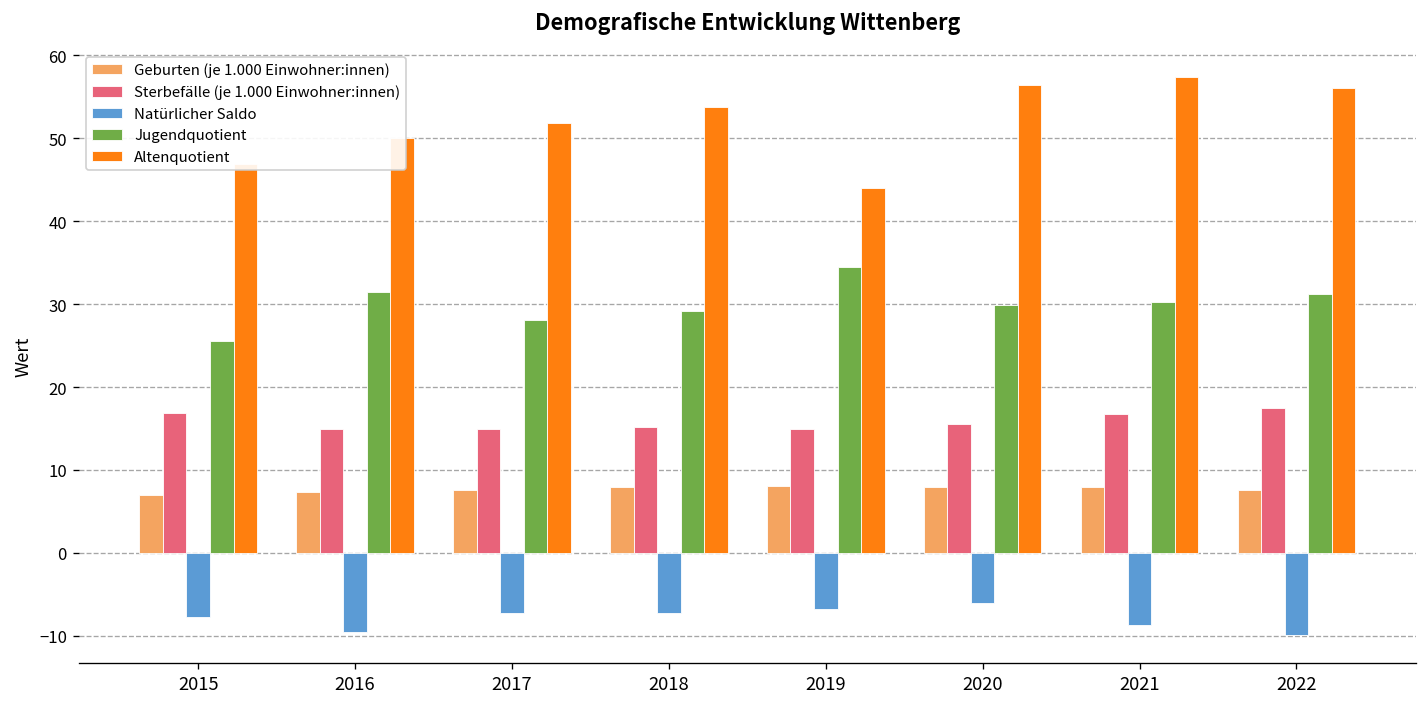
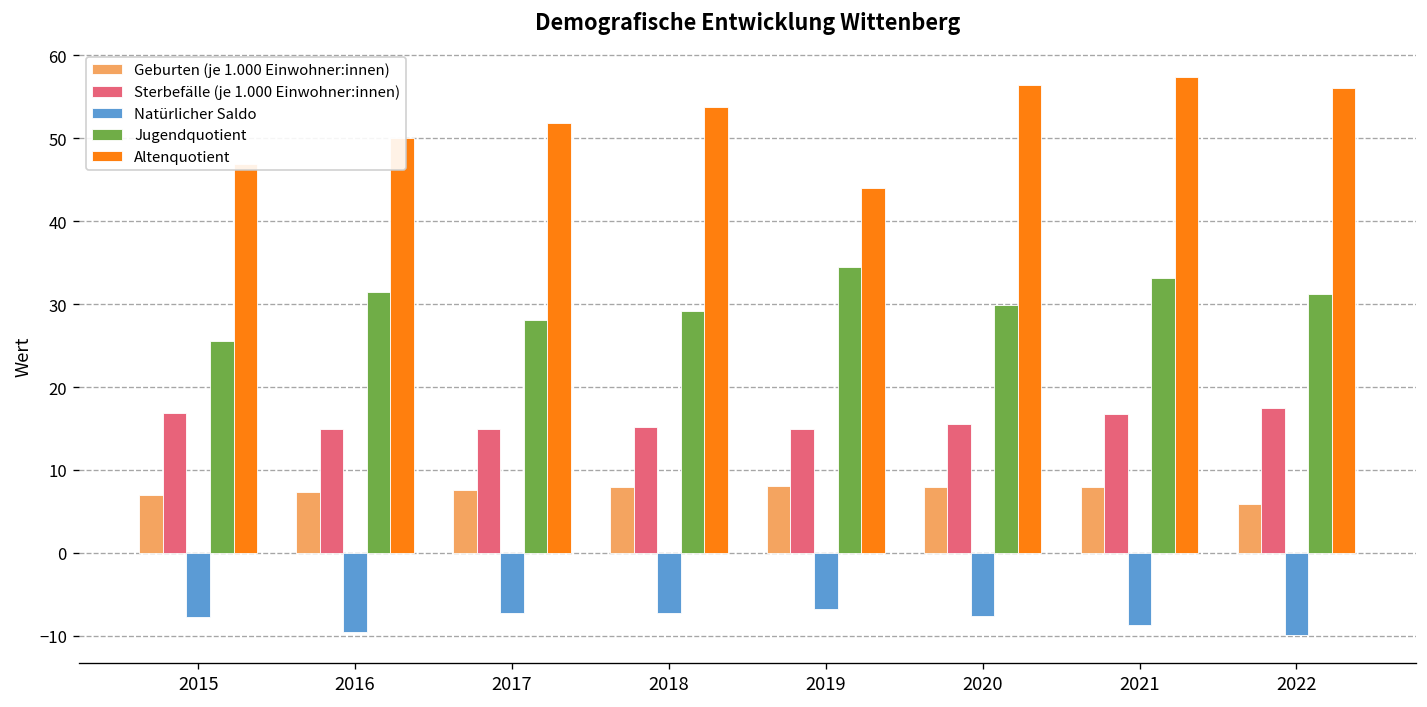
Natürlicher Saldo, 2020: -6 -> -8
Jugendquotient, 2021: 30 -> 33
Geburten (je 1.000 Einwohner:innen), 2022: 8 -> 6
